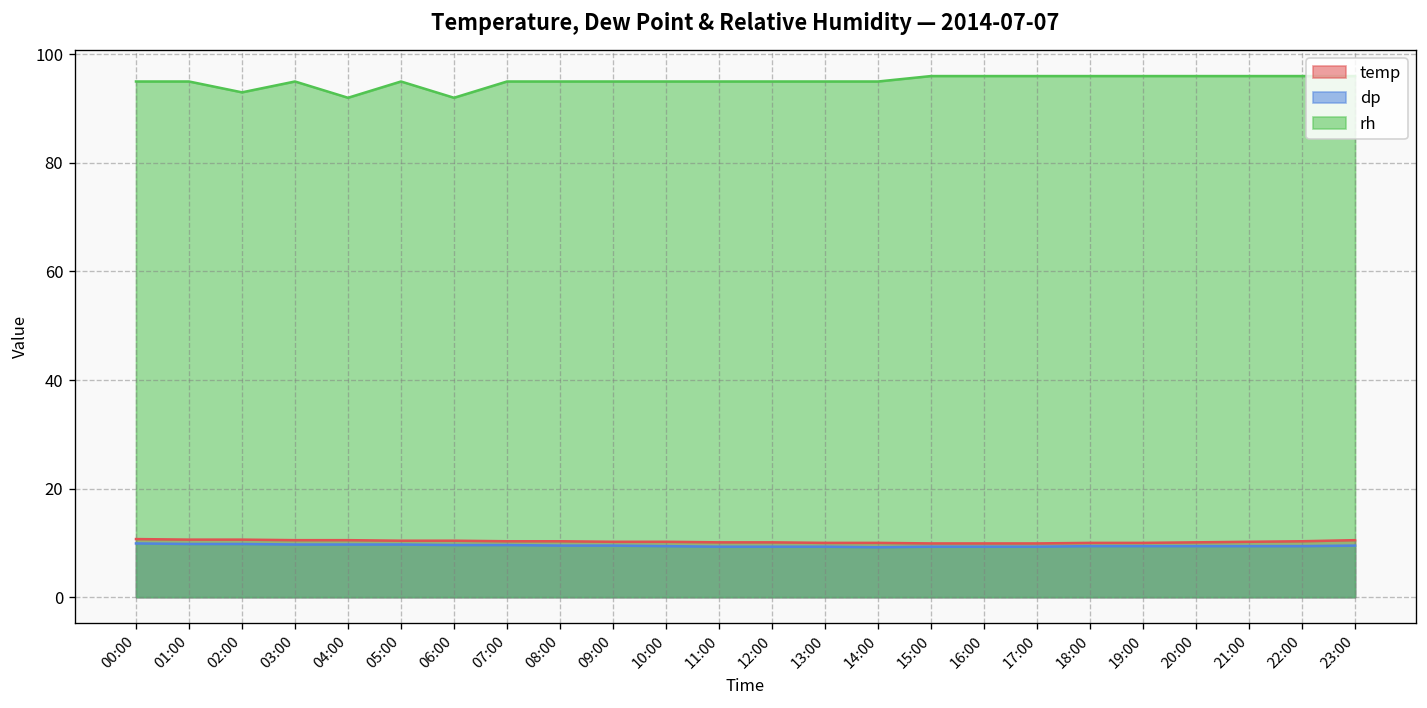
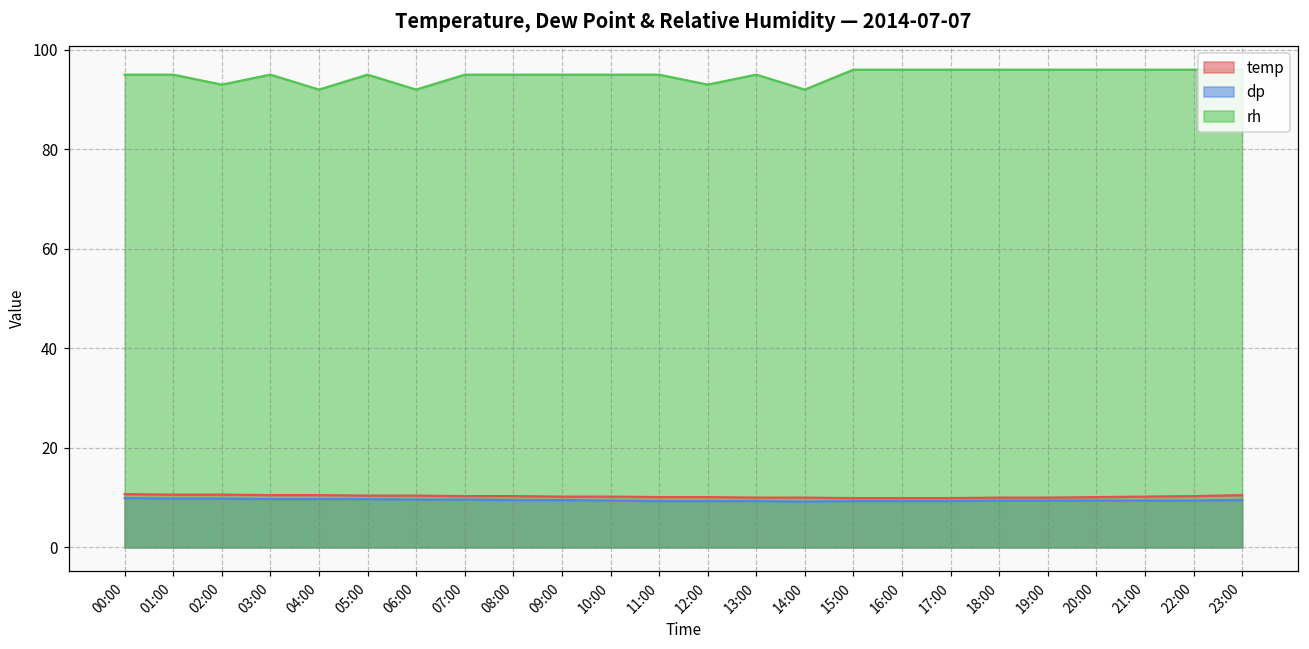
rh, 12:00: 95 -> 93
rh, 14:00: 95 -> 92
